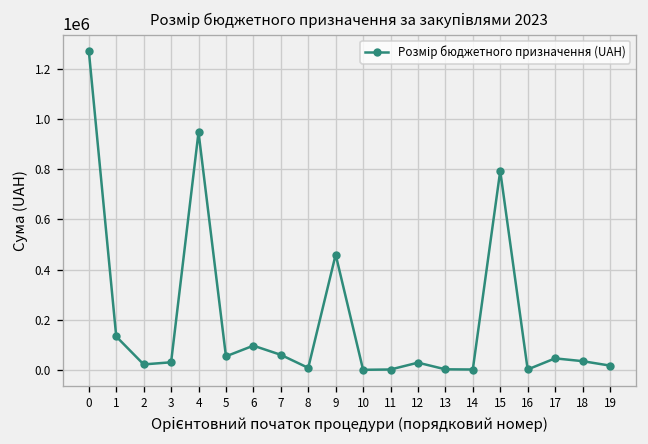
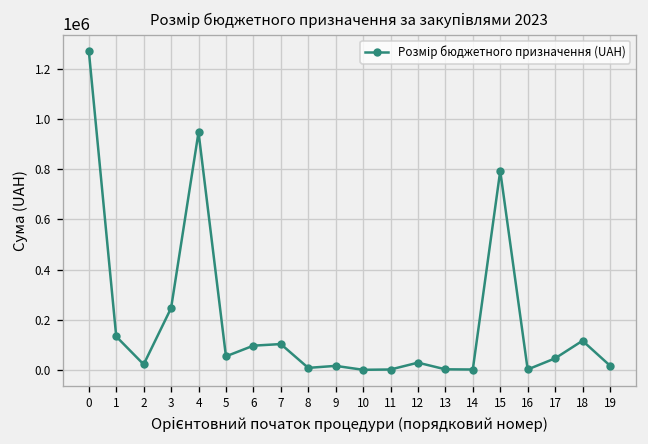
3: 30000 -> 250000
7: 60000 -> 100000
9: 460000 -> 20000
18: 30000 -> 120000
